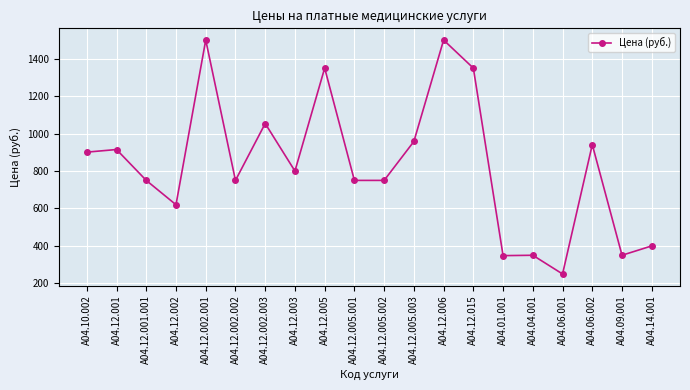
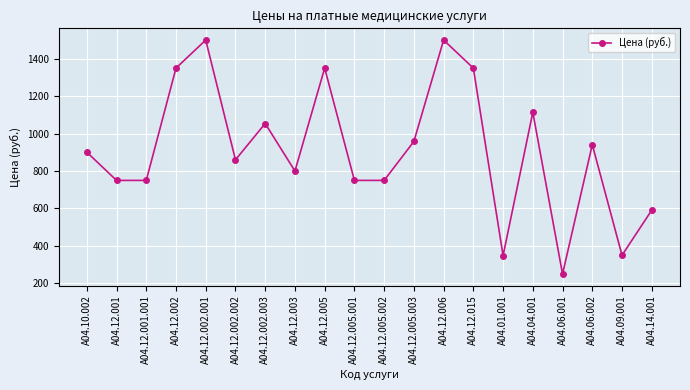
A04.12.001: 920 -> 750
A04.12.002: 620 -> 1350
A04.12.002.002: 750 -> 860
А04.04.001: 350 -> 1110
А04.14.001: 400 -> 590
